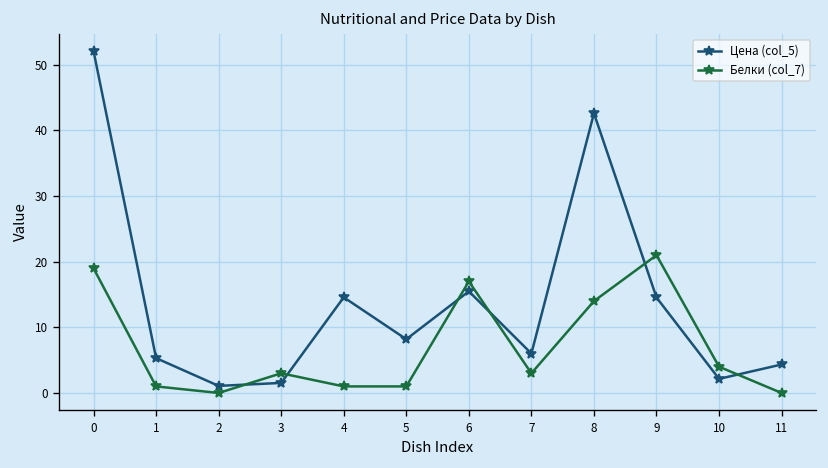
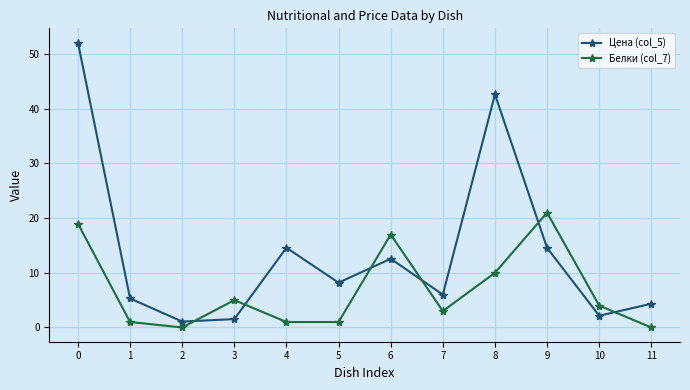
Белки (col_7), 3: 3 -> 5
Цена (col_5), 6: 15 -> 13
Белки (col_7), 8: 14 -> 10
